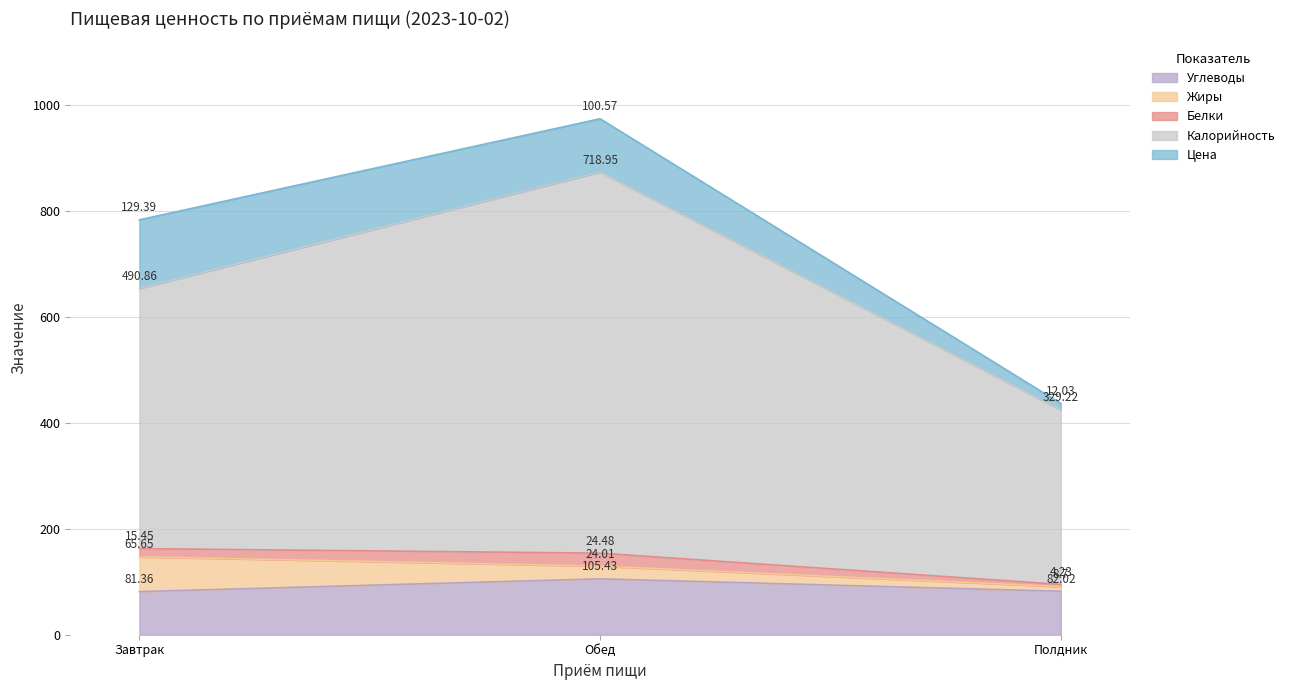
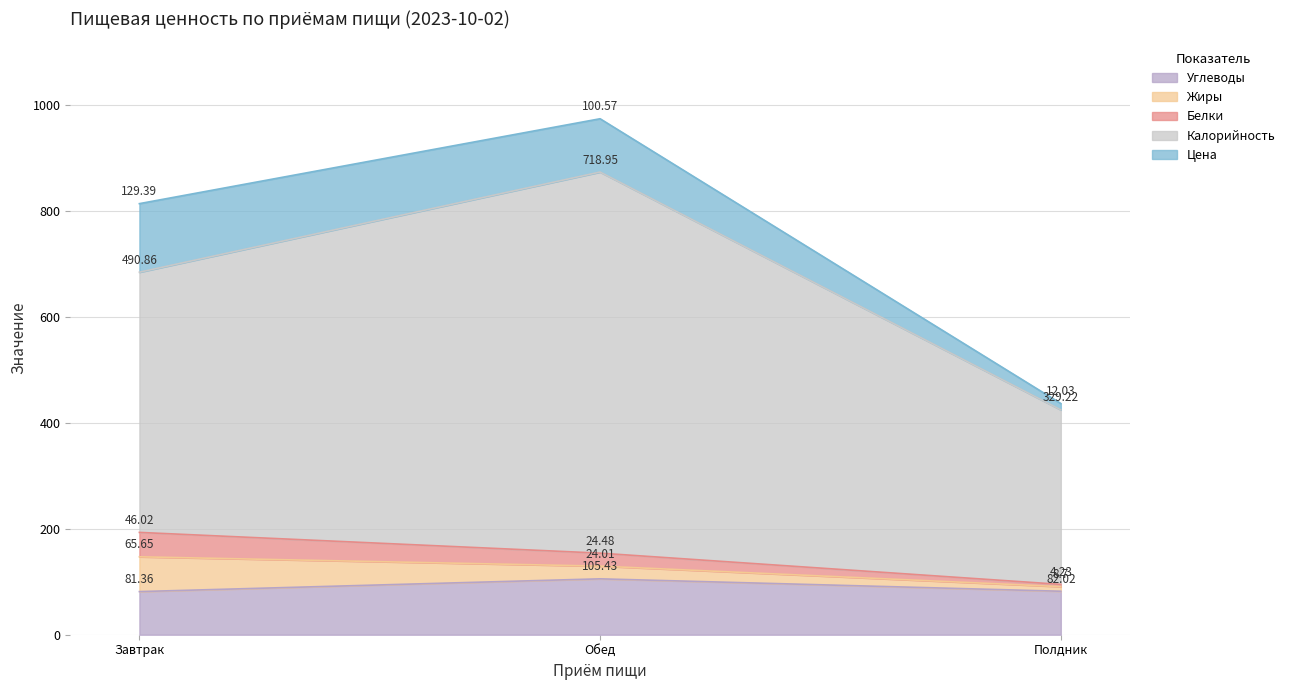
Белки, Завтрак: 15.45 -> 46.02
